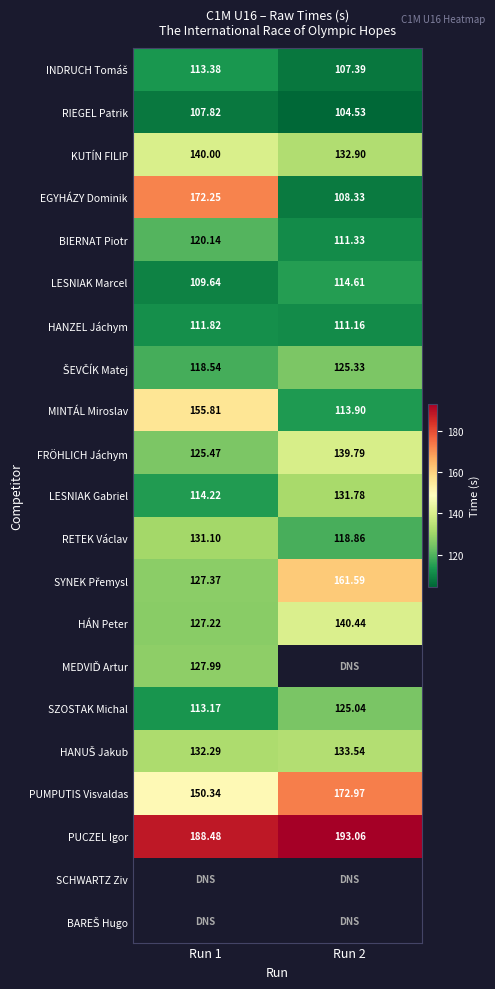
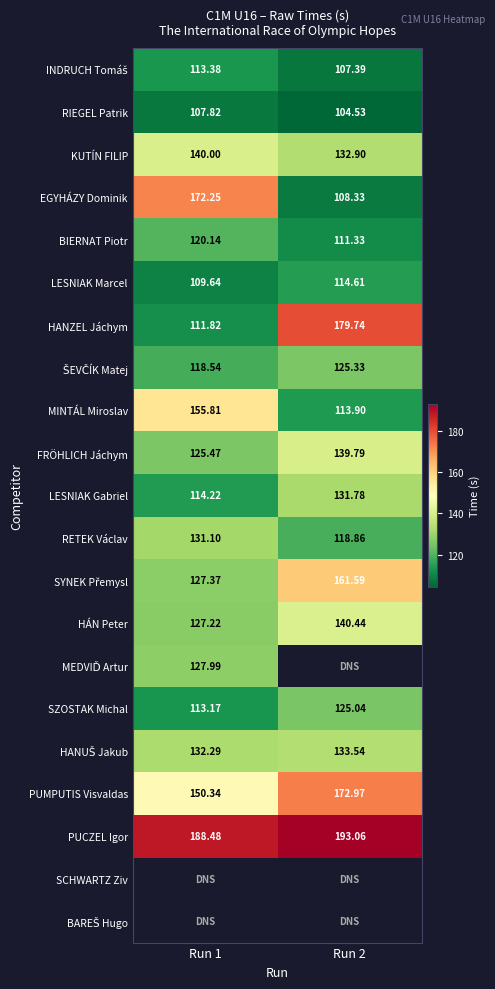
HANZEL Jáchym, Run 2: 111.16 -> 179.74
